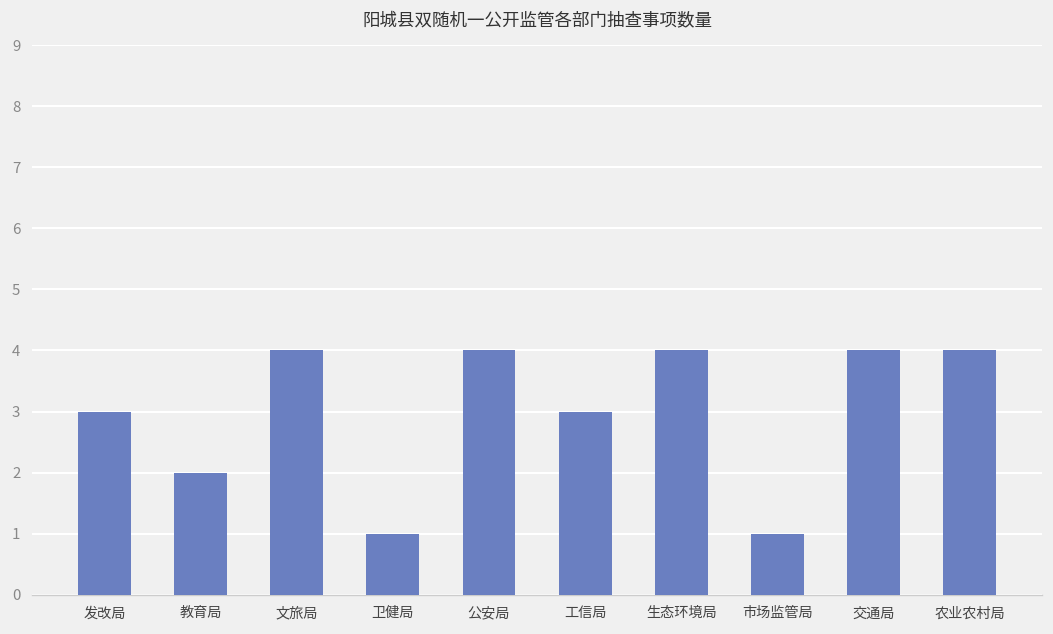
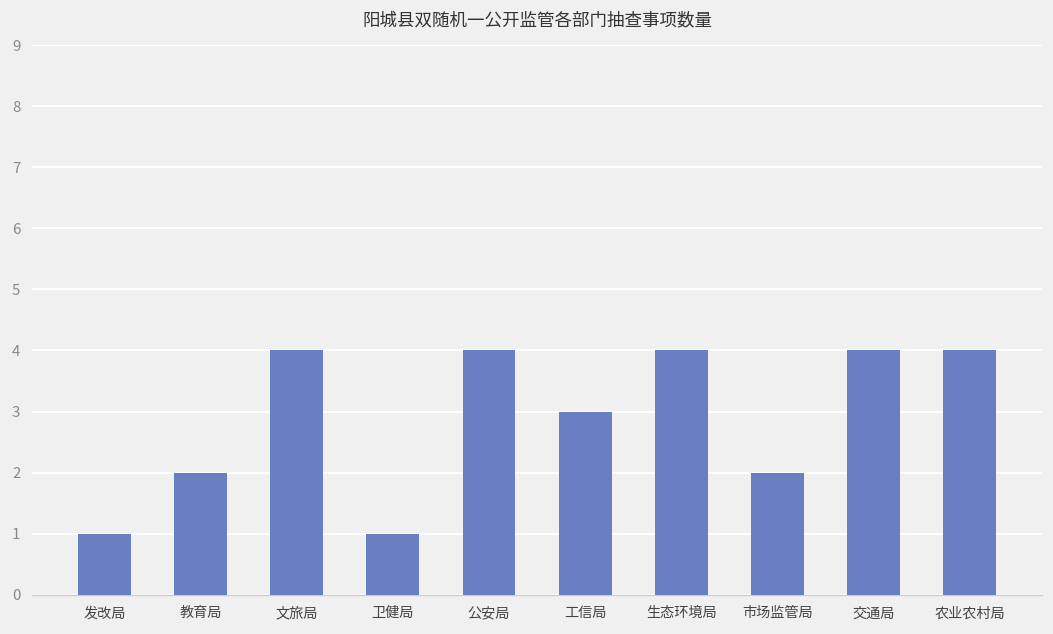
发改局: 3 -> 1
市场监管局: 1 -> 2
